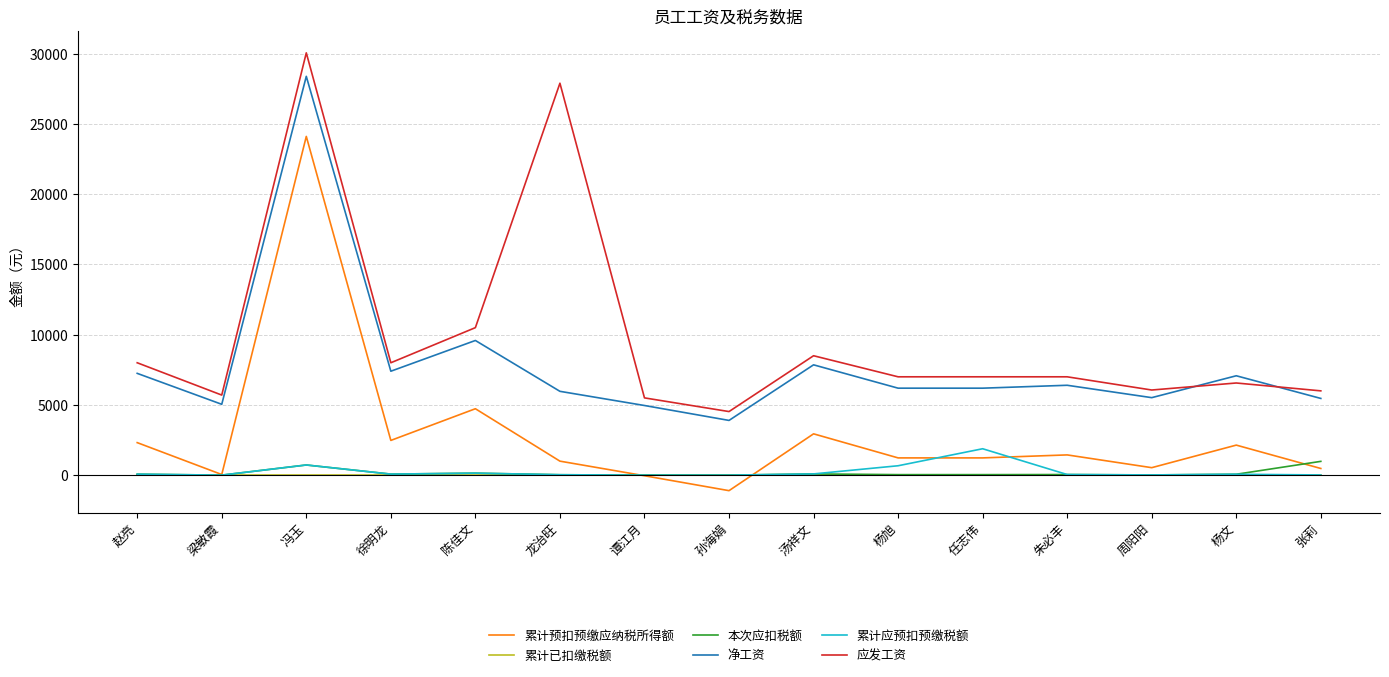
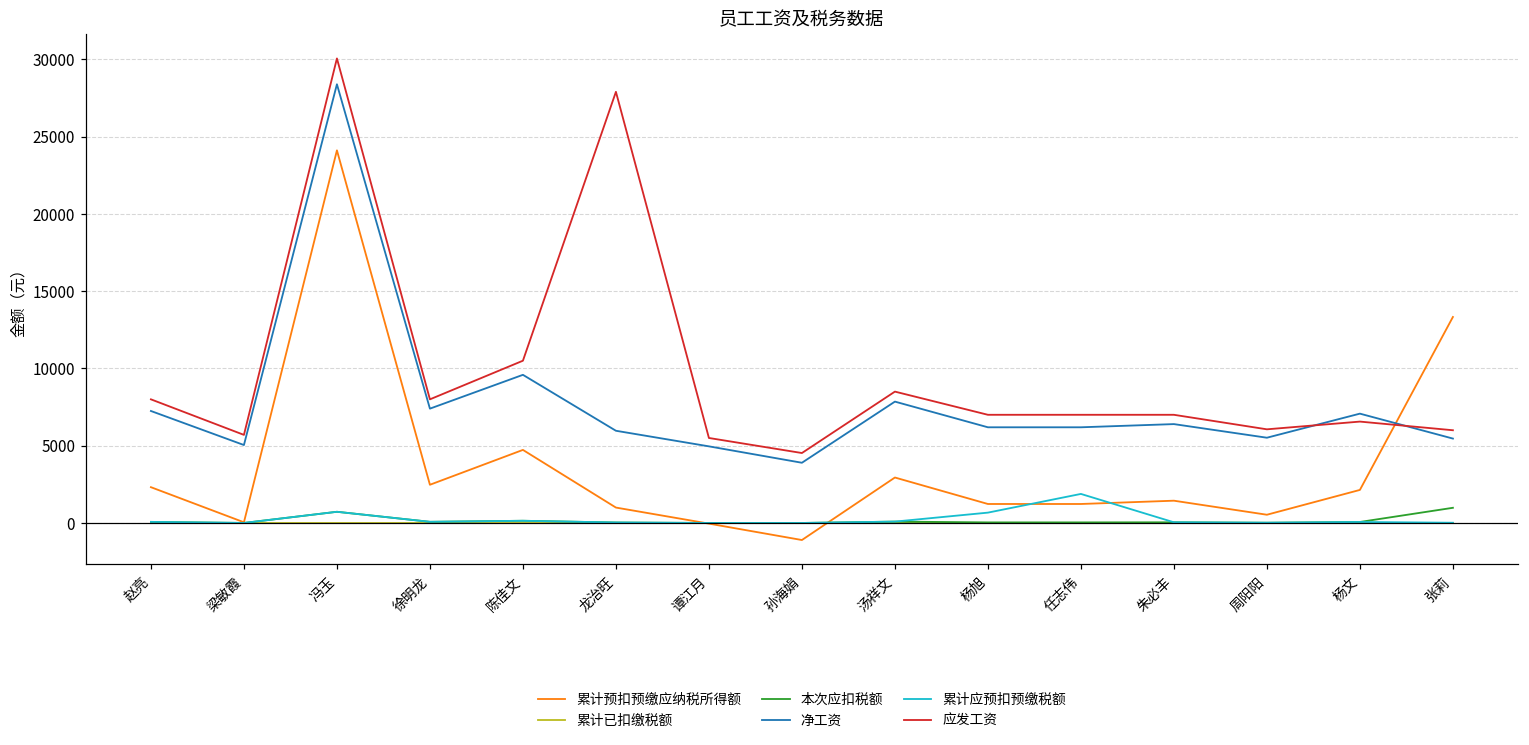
累计预扣预缴应纳税所得额, 张莉: 500 -> 13300
